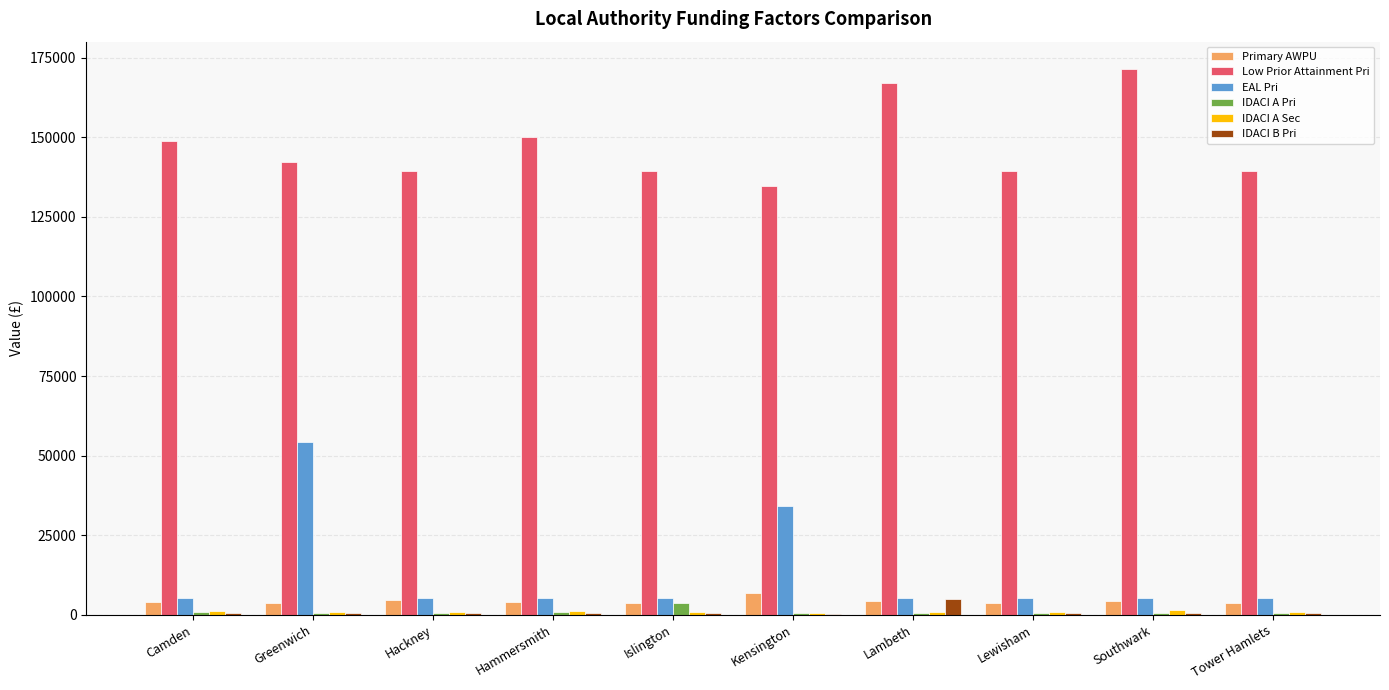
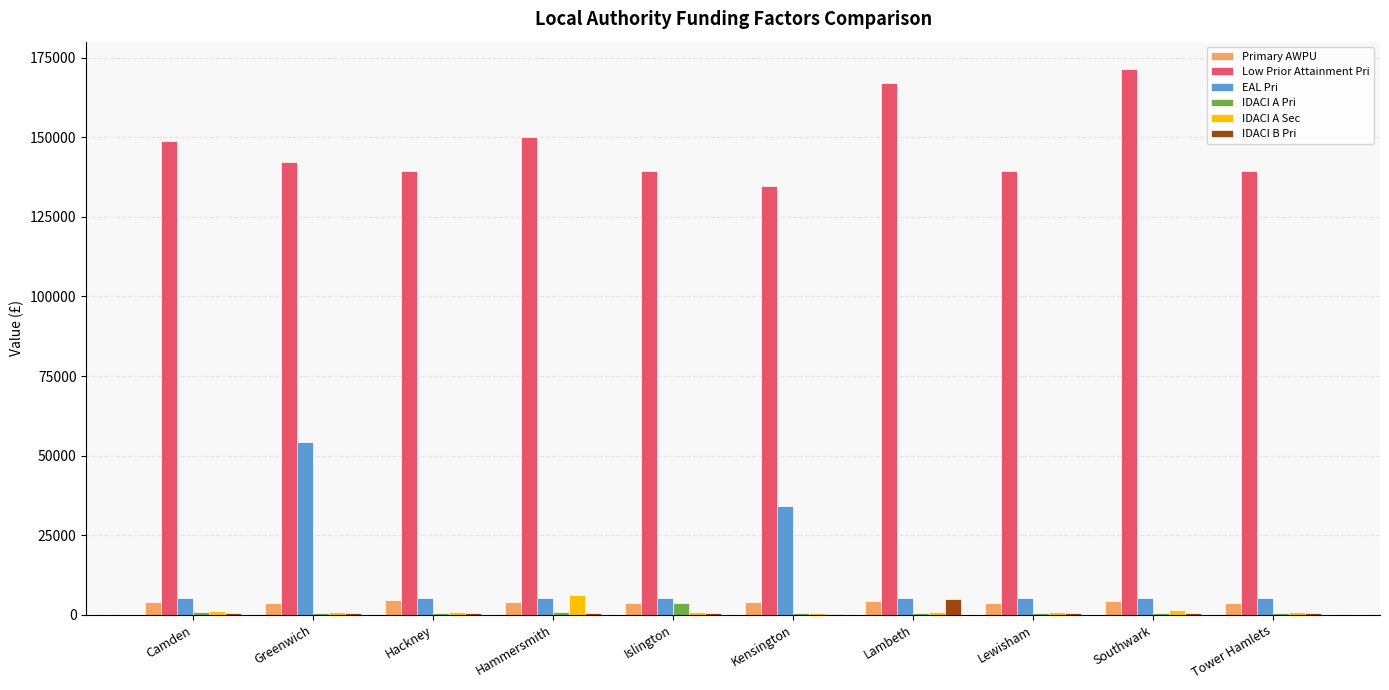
IDACI A Sec, Hammersmith: 1000 -> 6000
Primary AWPU, Kensington: 7000 -> 4000
